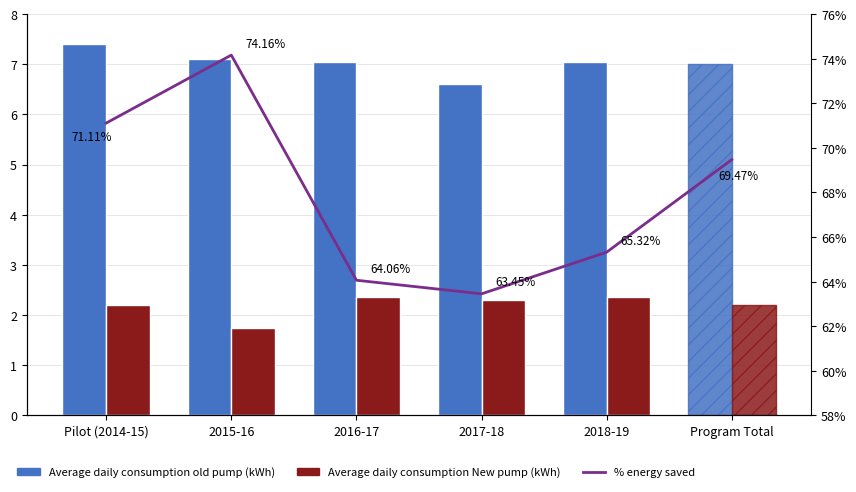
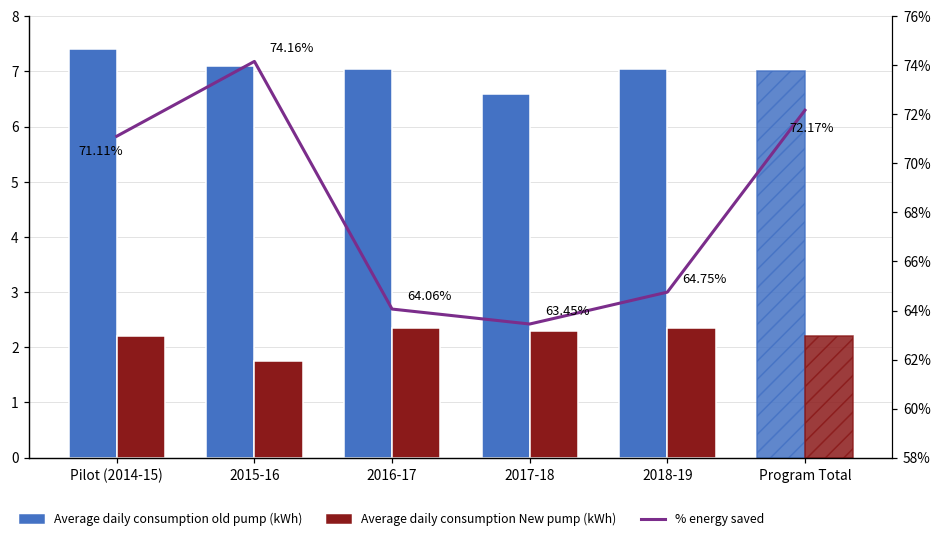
% energy saved, 2018-19: 65.32% -> 64.75%
% energy saved, Program Total: 69.47% -> 72.17%
